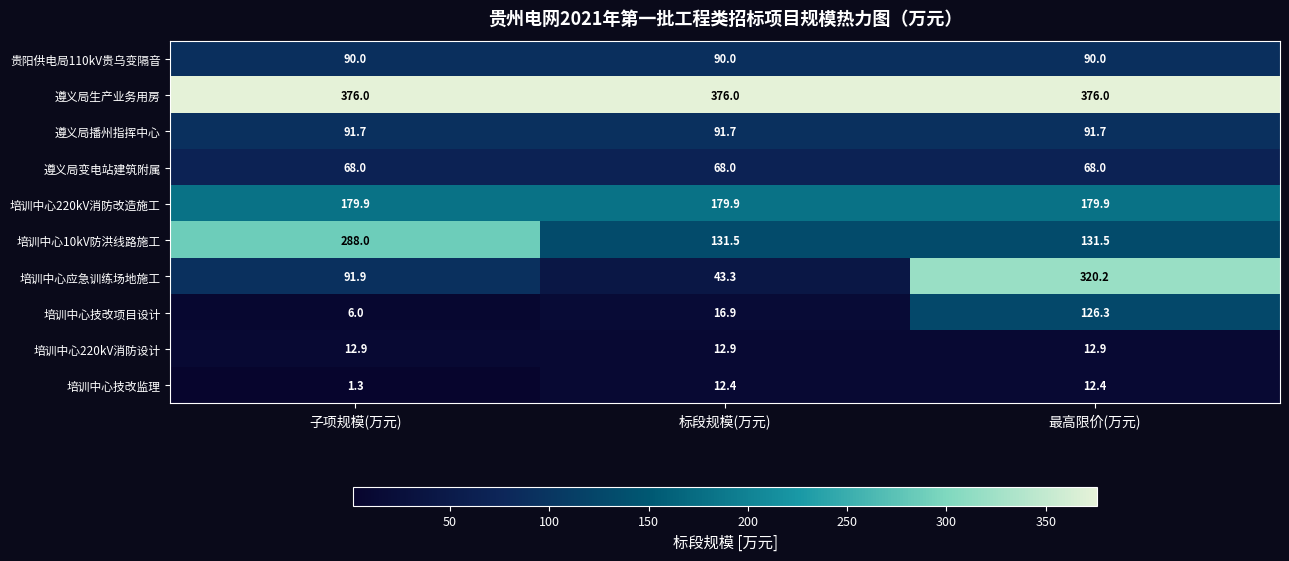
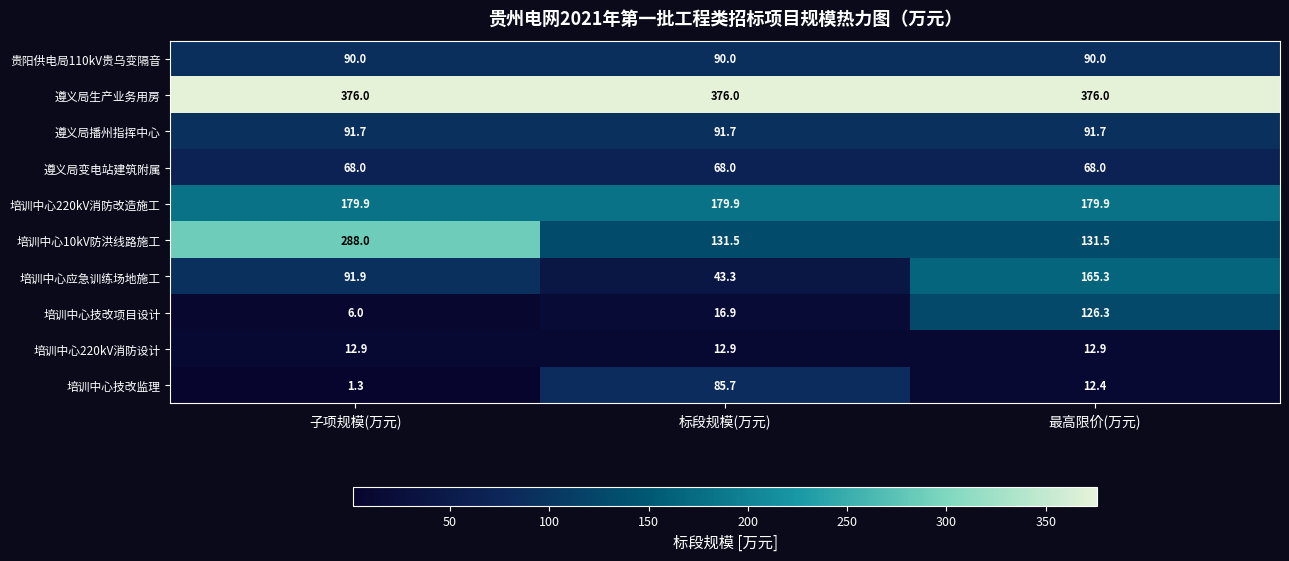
培训中心应急训练场地施工, 最高限价(万元): 320.2 -> 165.3
培训中心技改监理, 标段规模(万元): 12.4 -> 85.7
